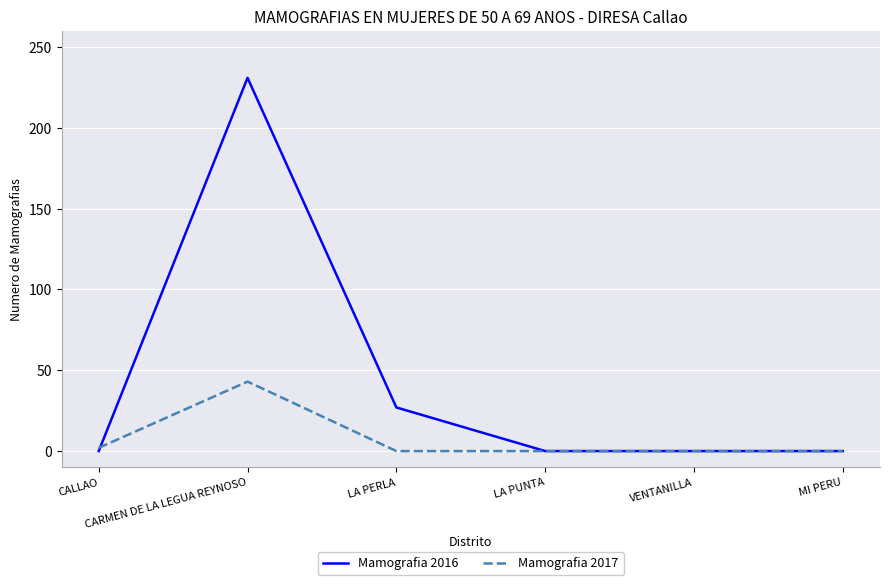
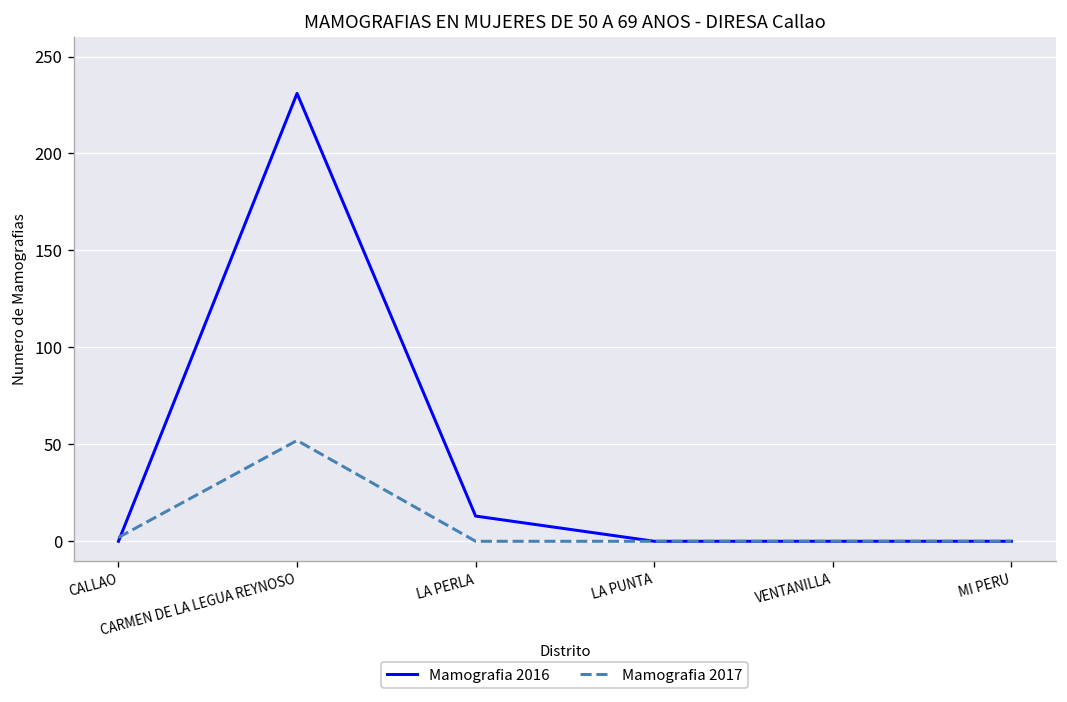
Mamografia 2017, CARMEN DE LA LEGUA REYNOSO: 43 -> 52
Mamografia 2016, LA PERLA: 27 -> 13
